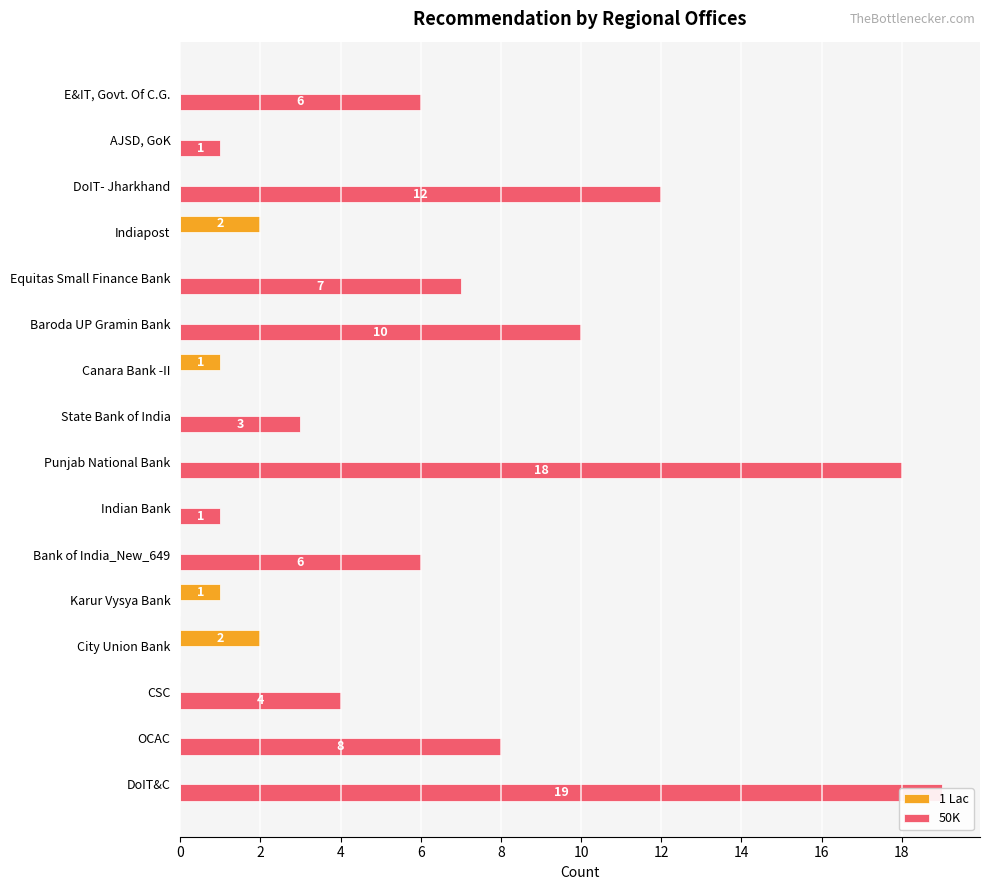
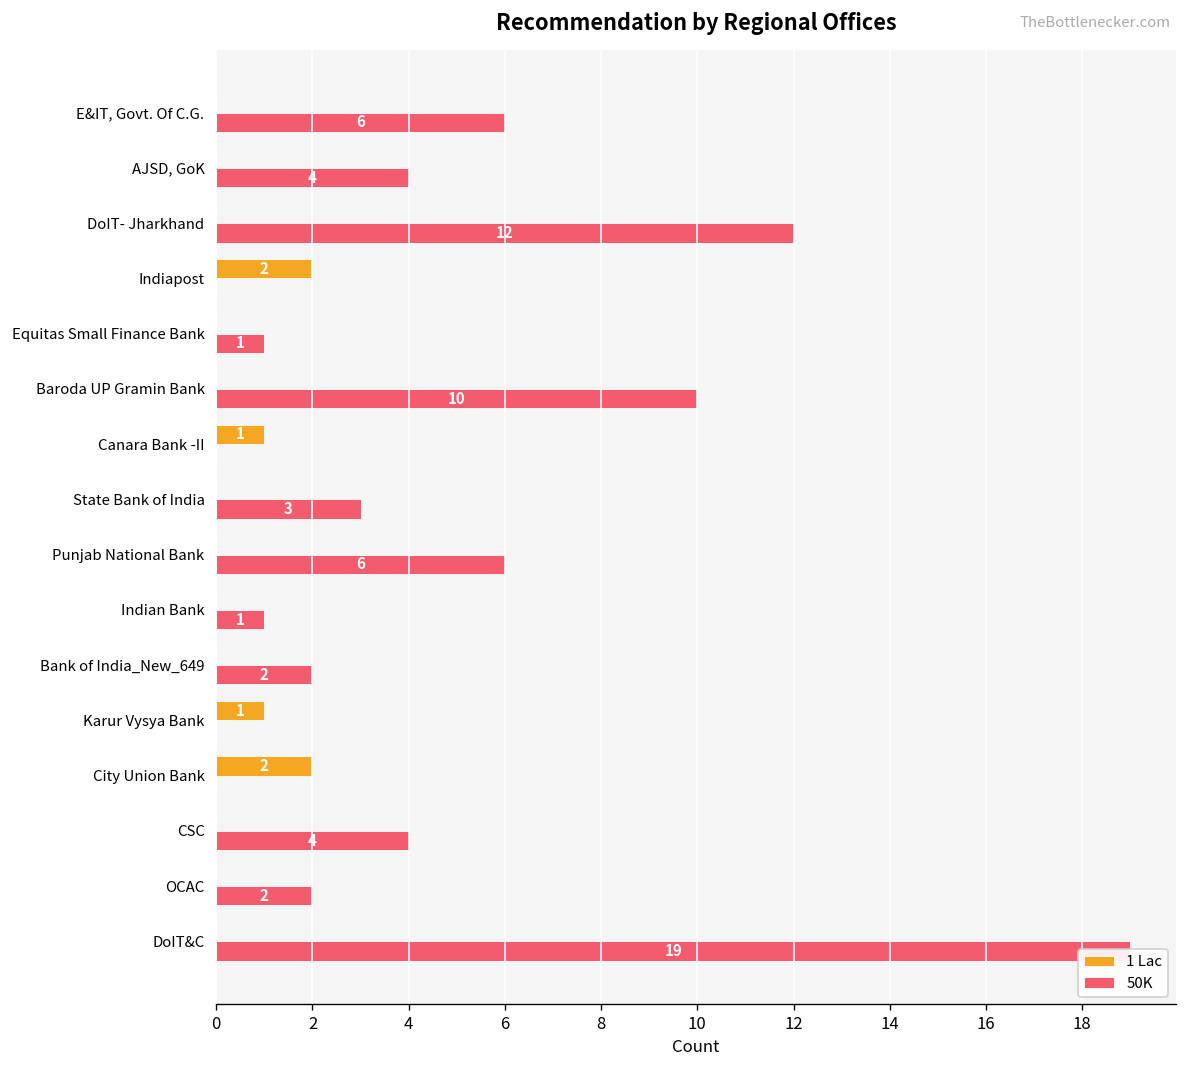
50K, AJSD, GoK: 1 -> 4
50K, Equitas Small Finance Bank: 7 -> 1
50K, Punjab National Bank: 18 -> 6
50K, Bank of India_New_649: 6 -> 2
50K, OCAC: 8 -> 2
